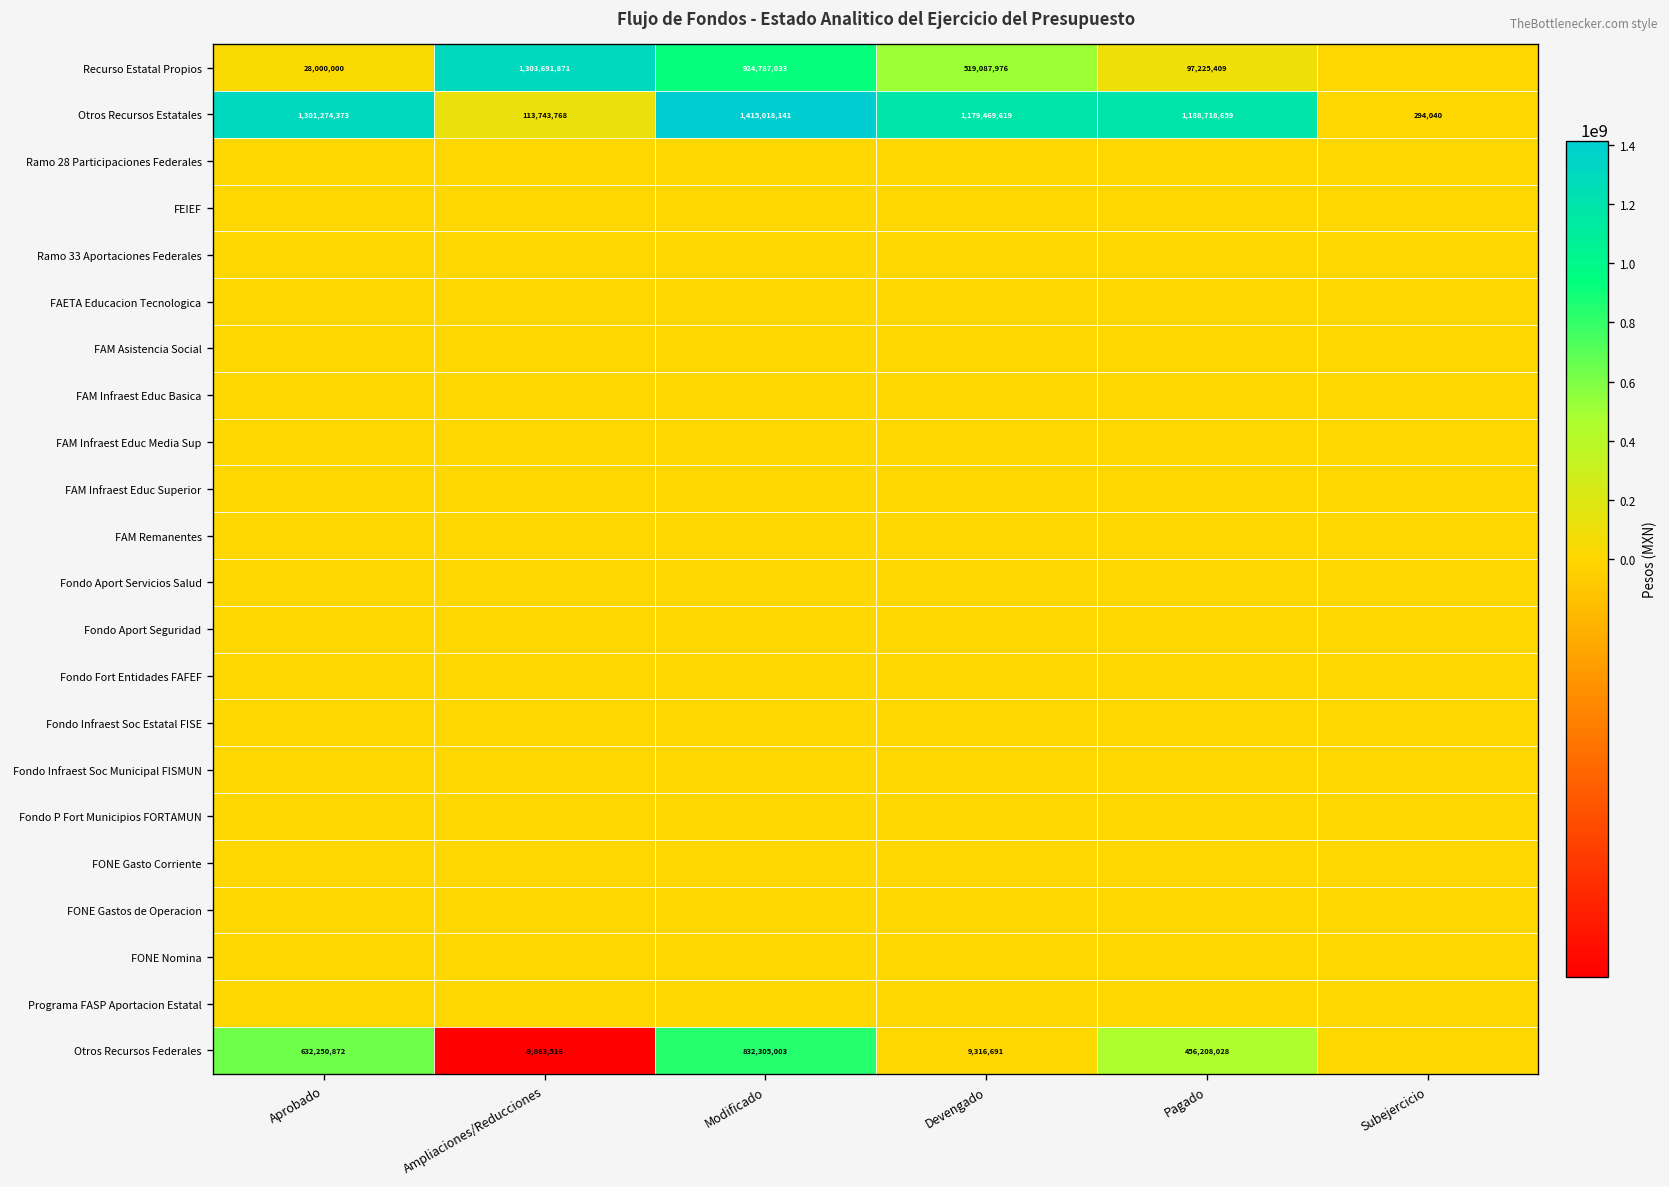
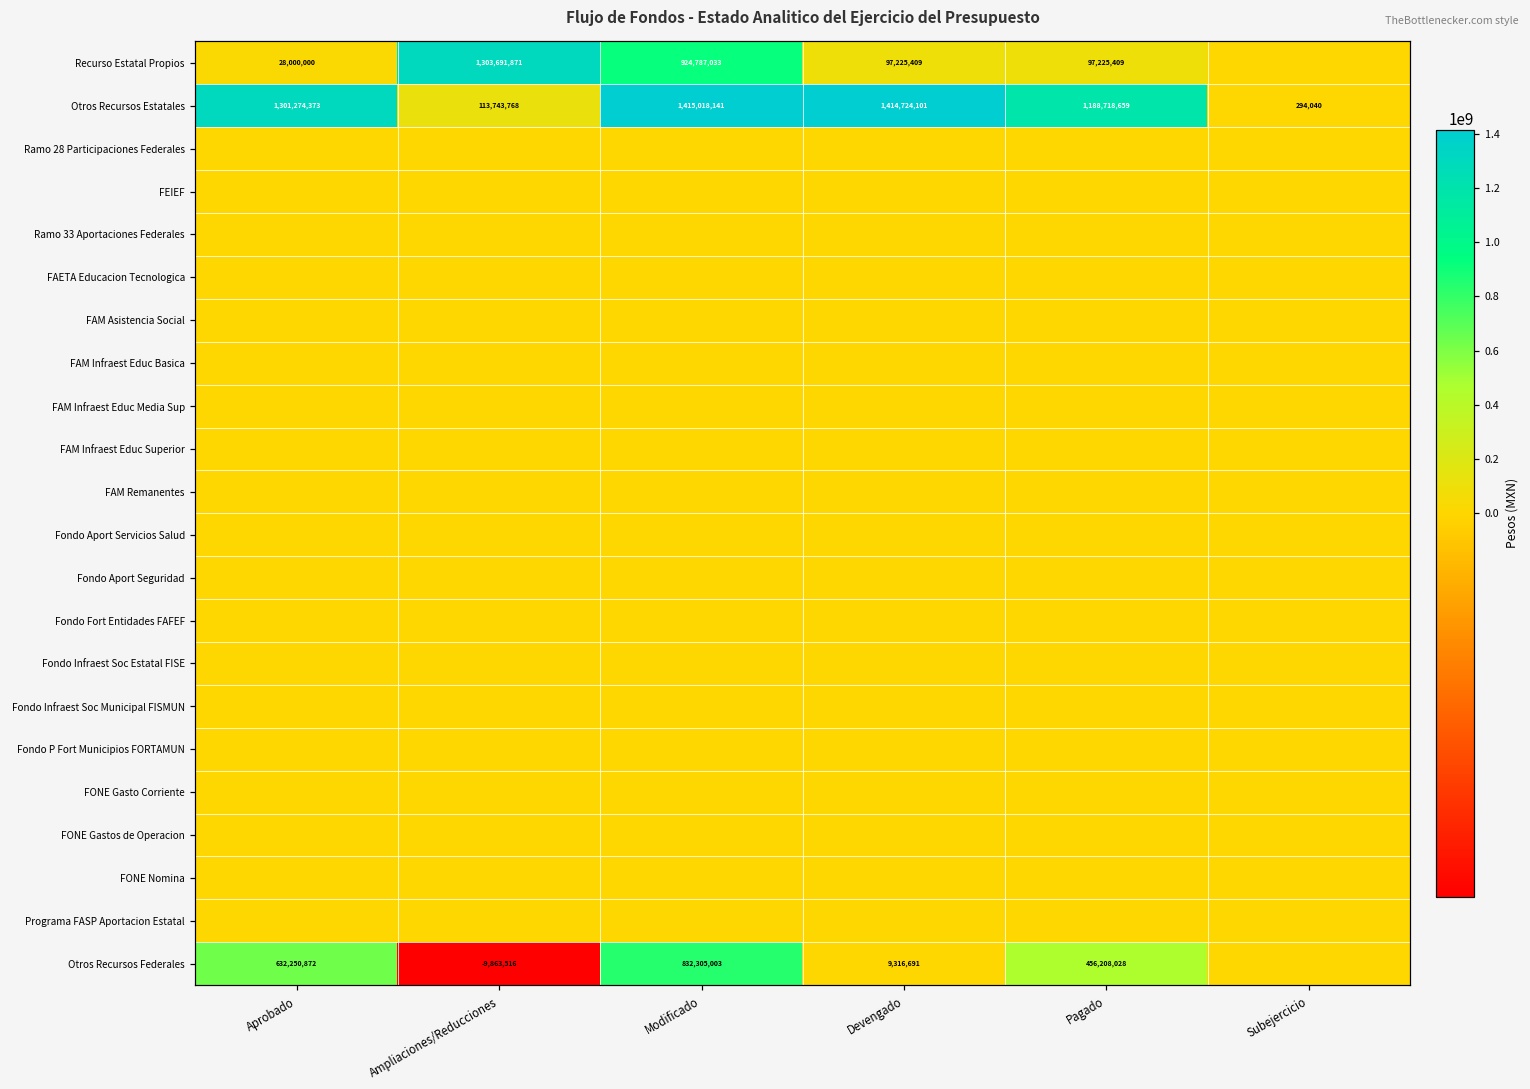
Recurso Estatal Propios, Devengado: 519,087,976 -> 97,225,409
Otros Recursos Estatales, Devengado: 1,179,469,619 -> 1,414,724,101
